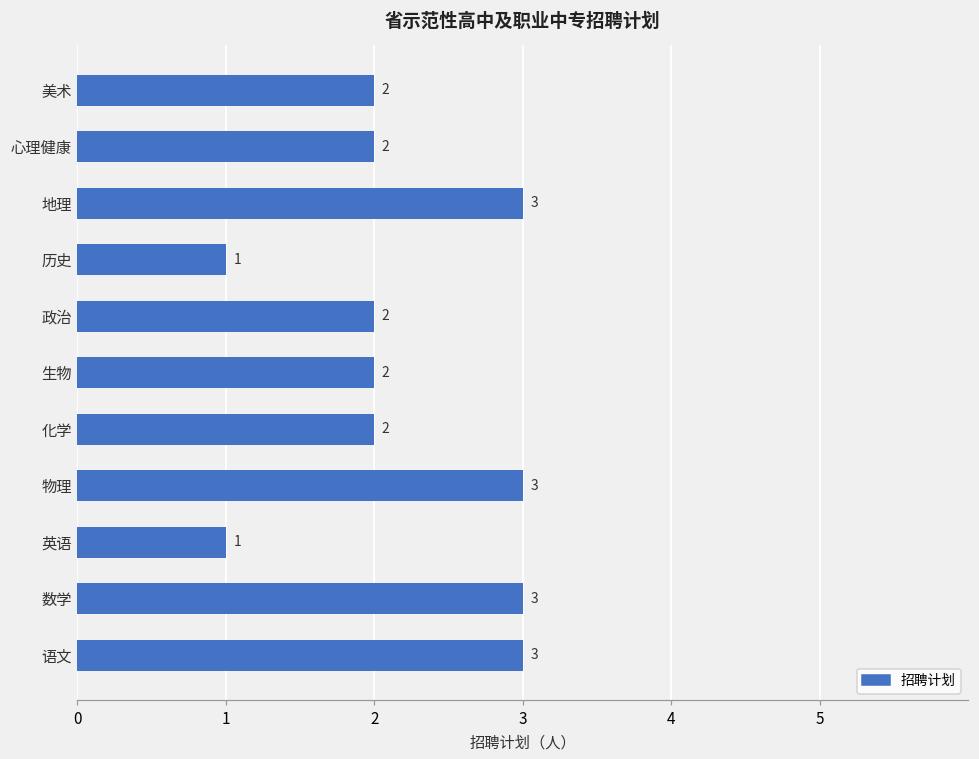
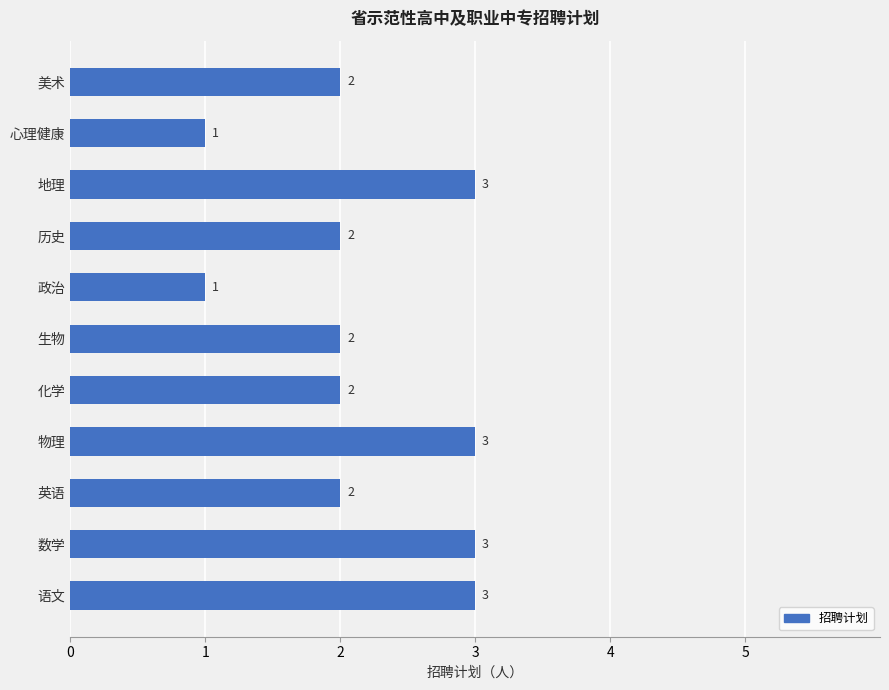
心理健康: 2 -> 1
历史: 1 -> 2
政治: 2 -> 1
英语: 1 -> 2
